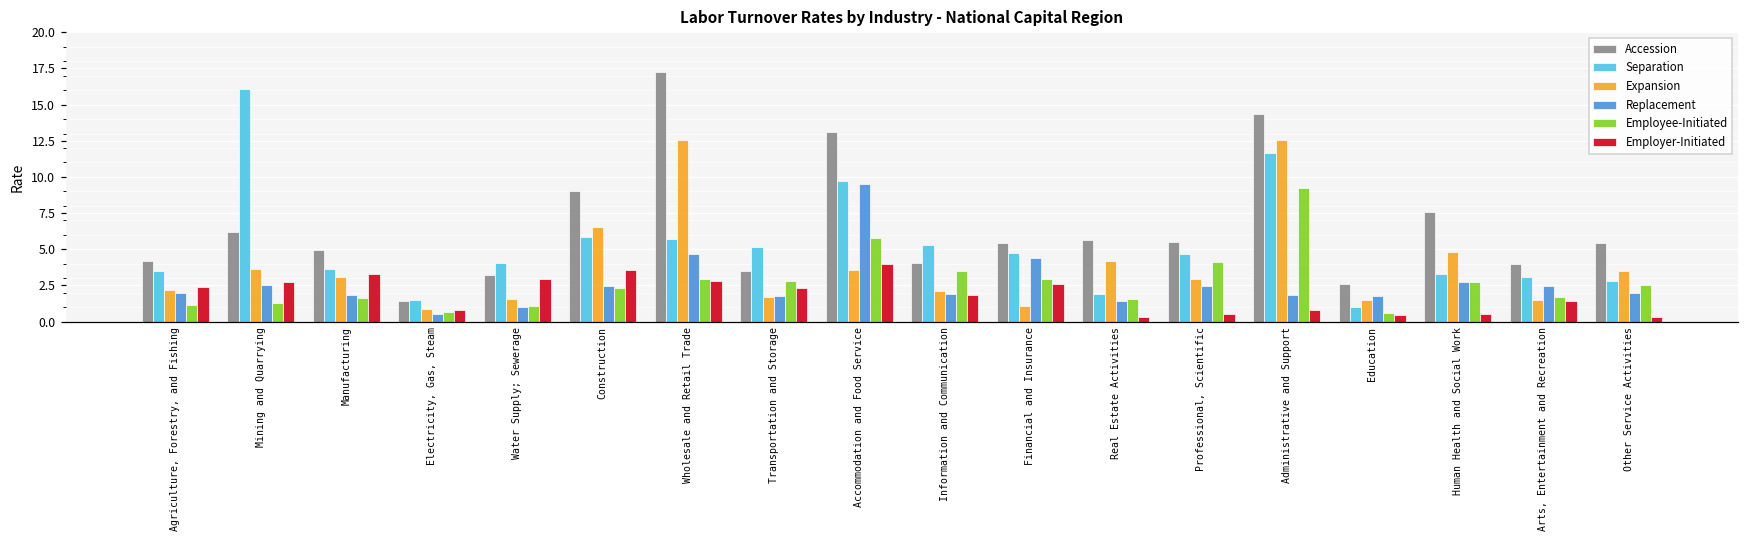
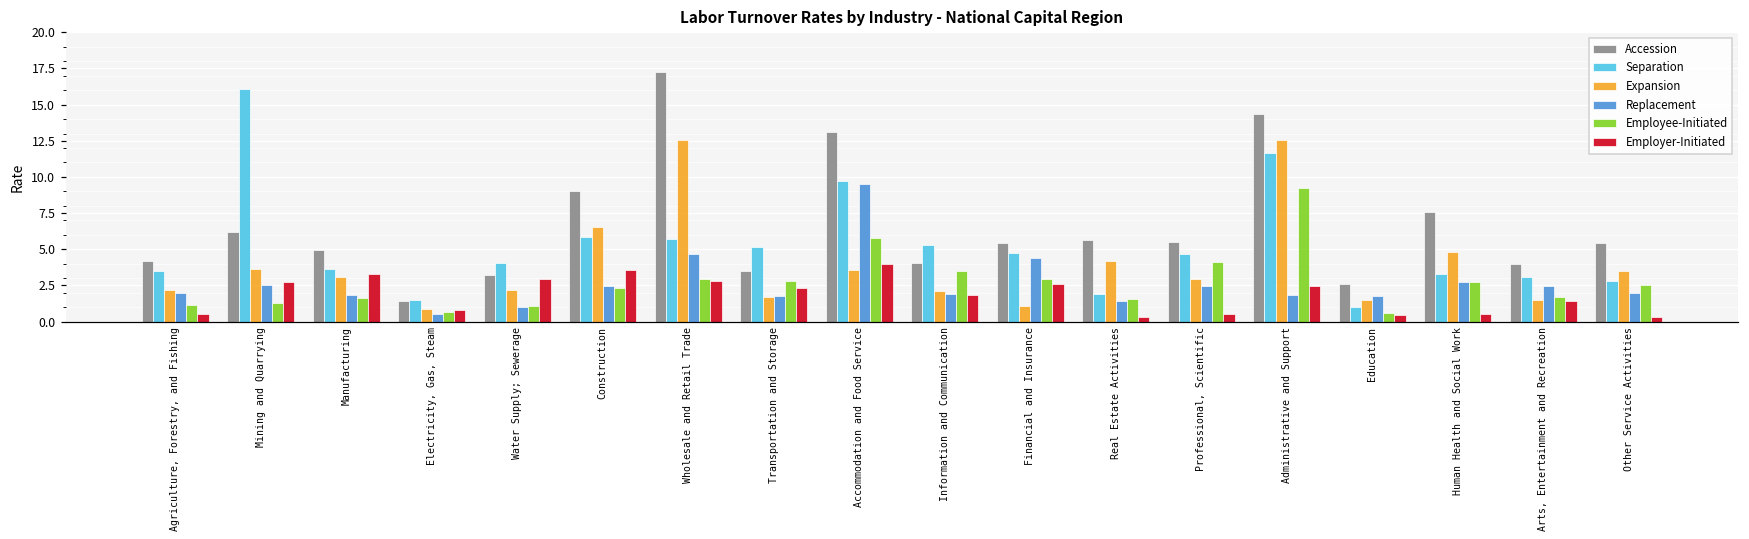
Employer-Initiated, Agriculture, Forestry, and Fishing: 2.4 -> 0.5
Expansion, Water Supply; Sewerage: 1.5 -> 2.2
Employer-Initiated, Administrative and Support: 0.8 -> 2.4
